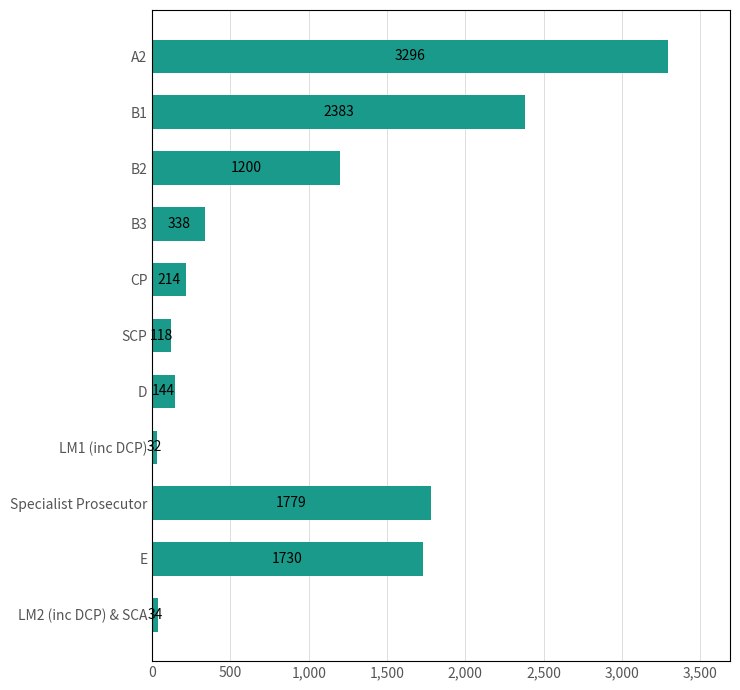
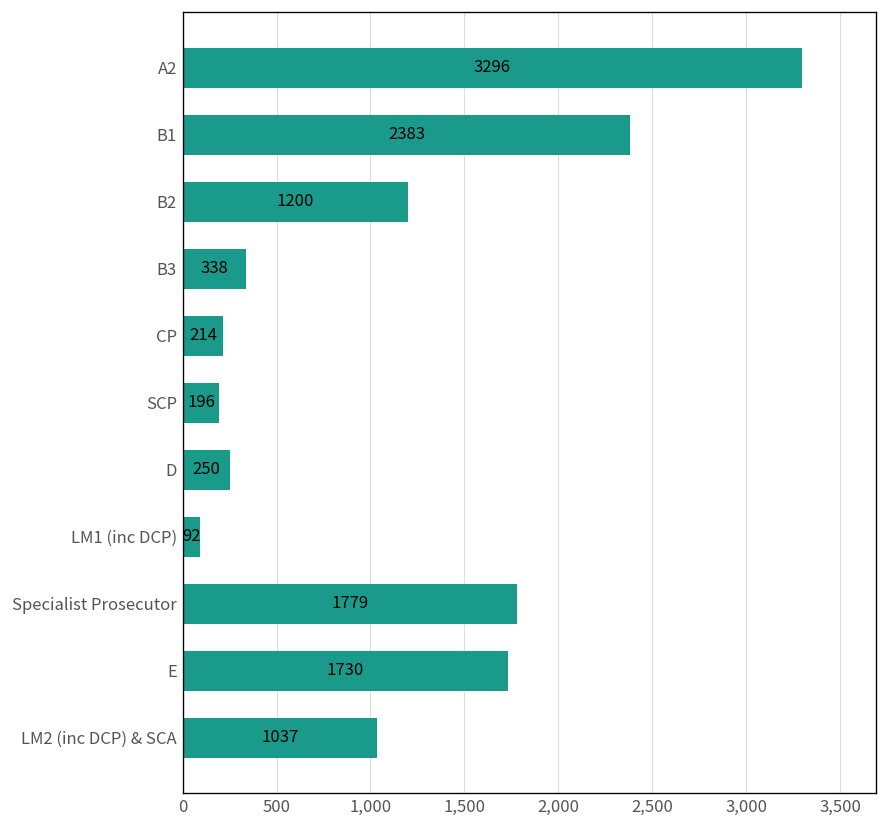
SCP: 118 -> 196
D: 144 -> 250
LM1 (inc DCP): 32 -> 92
LM2 (inc DCP) & SCA: 34 -> 1037
